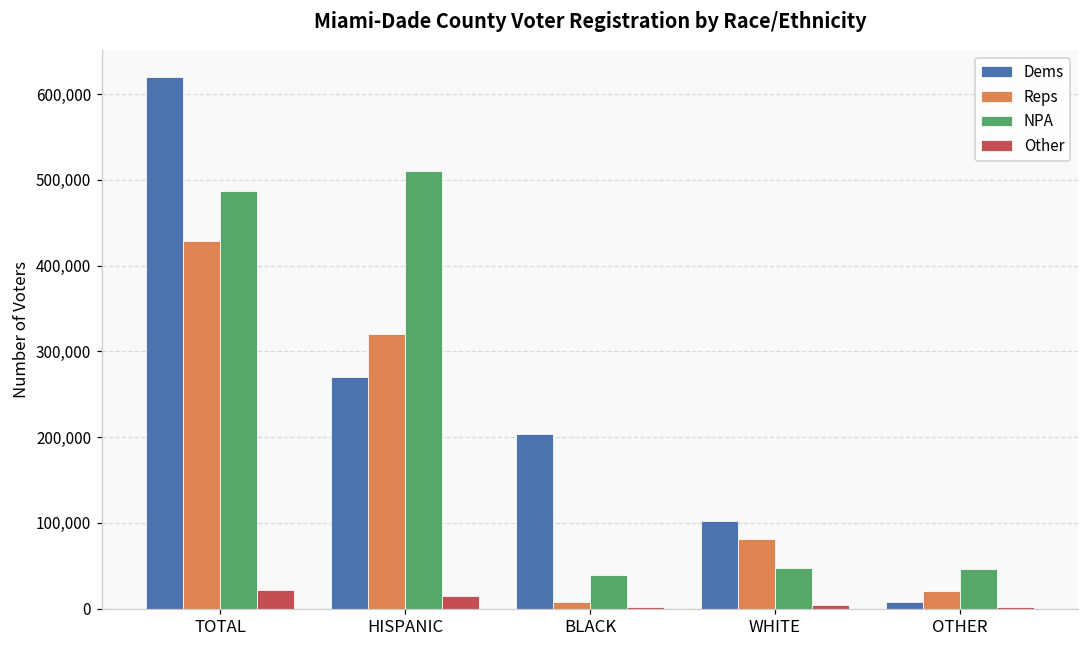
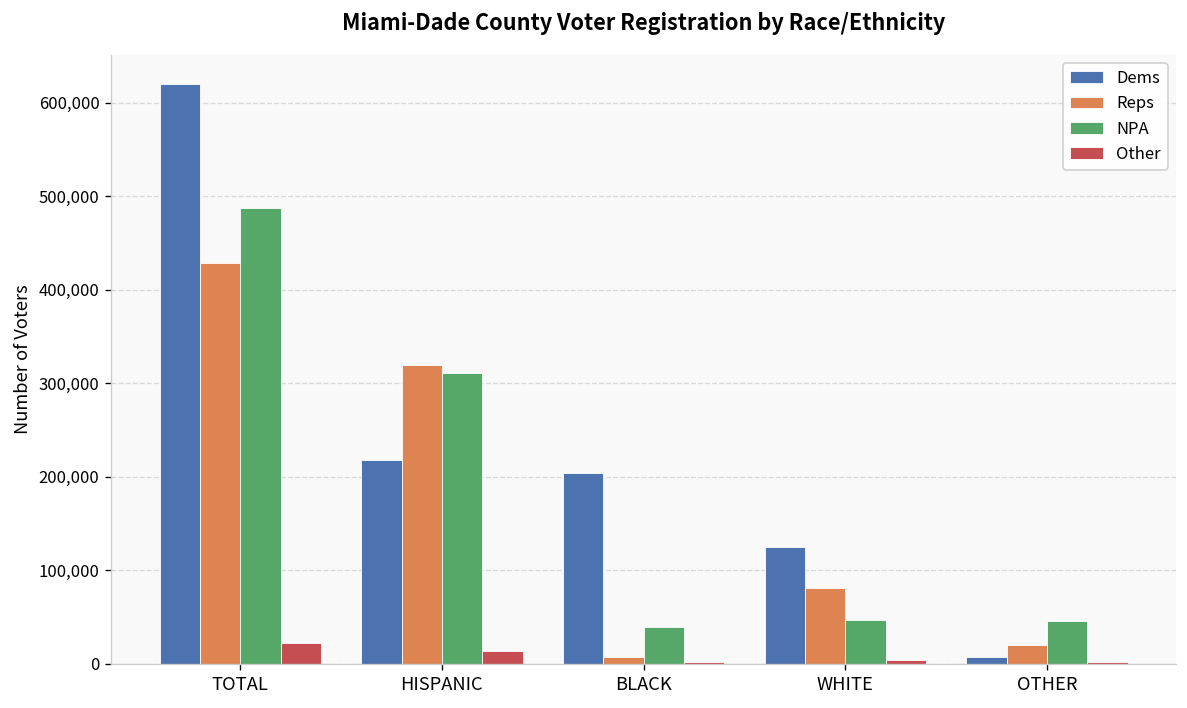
Dems, HISPANIC: 270,000 -> 220,000
NPA, HISPANIC: 510,000 -> 310,000
Dems, WHITE: 100,000 -> 120,000
